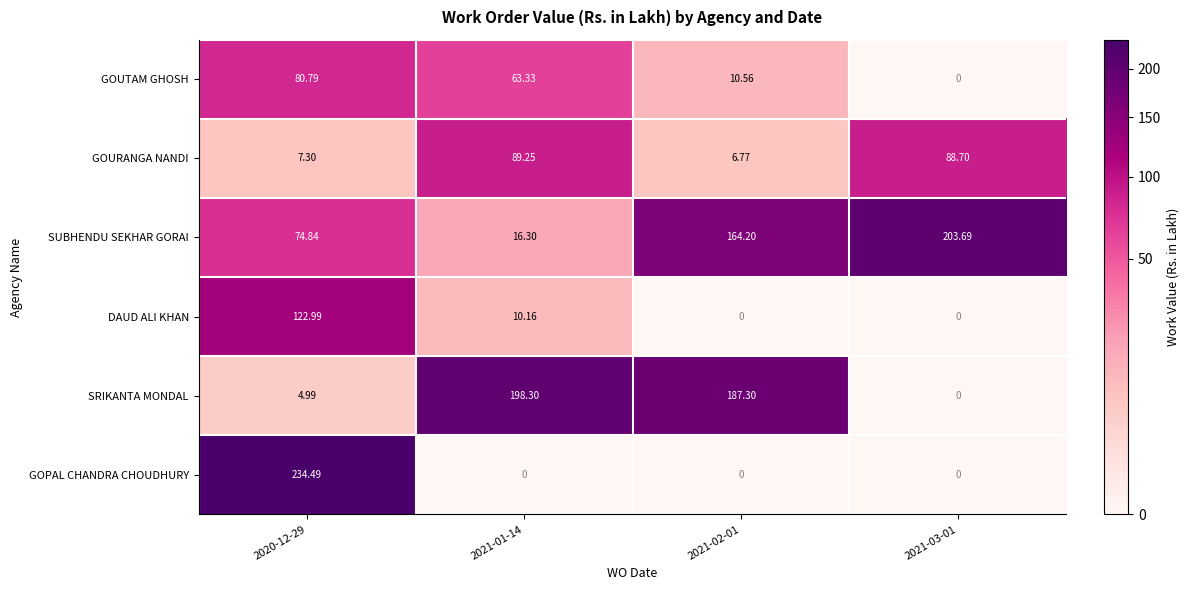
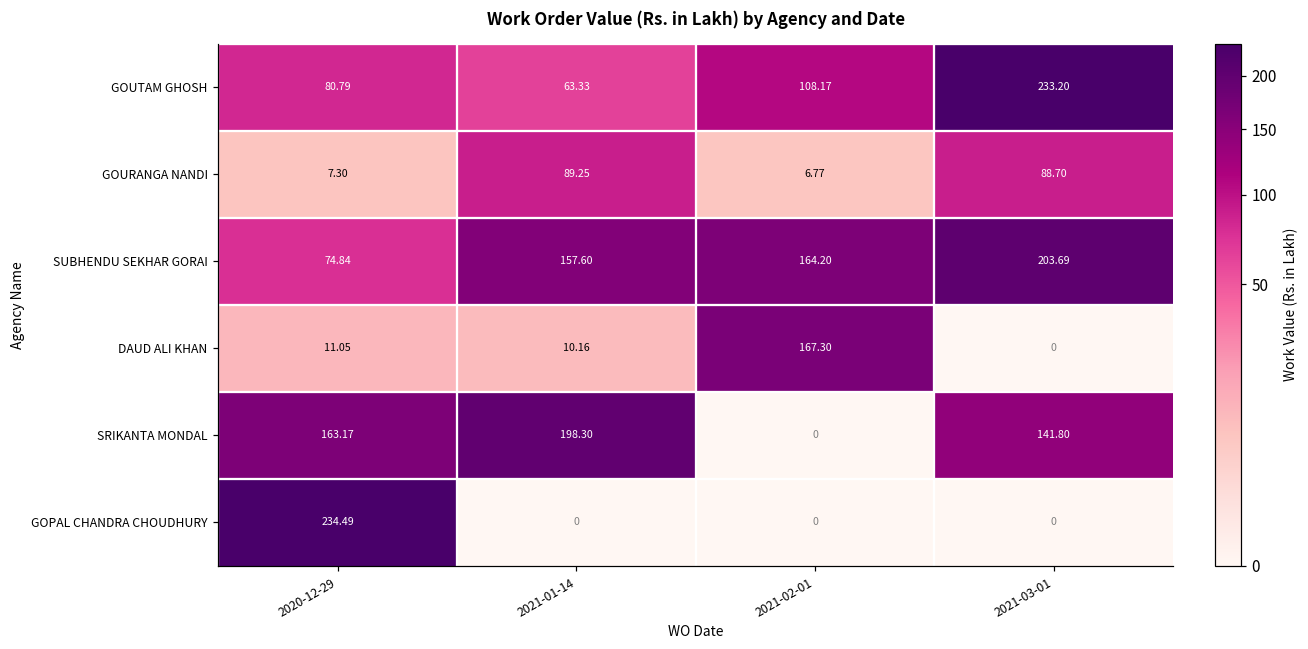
GOUTAM GHOSH, 2021-02-01: 10.56 -> 108.17
GOUTAM GHOSH, 2021-03-01: 0 -> 233.20
SUBHENDU SEKHAR GORAI, 2021-01-14: 16.30 -> 157.60
DAUD ALI KHAN, 2020-12-29: 122.99 -> 11.05
DAUD ALI KHAN, 2021-02-01: 0 -> 167.30
SRIKANTA MONDAL, 2020-12-29: 4.99 -> 163.17
SRIKANTA MONDAL, 2021-02-01: 187.30 -> 0
SRIKANTA MONDAL, 2021-03-01: 0 -> 141.80
